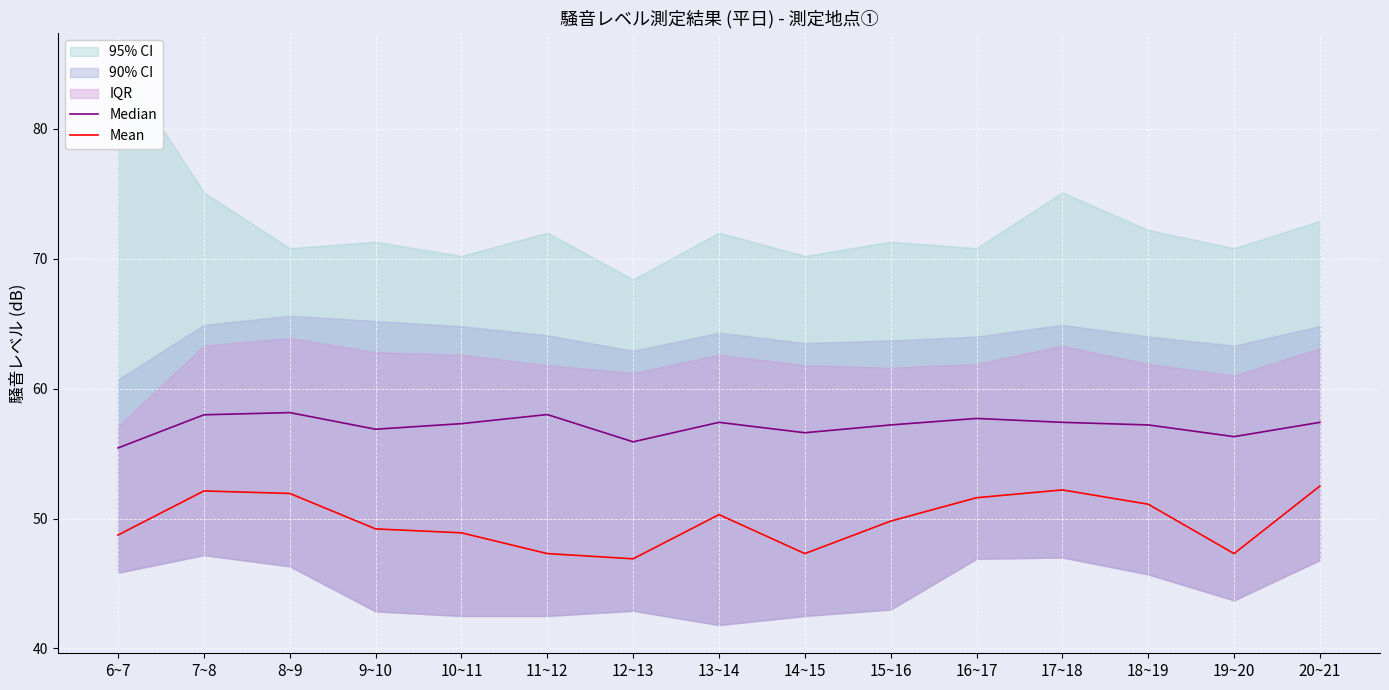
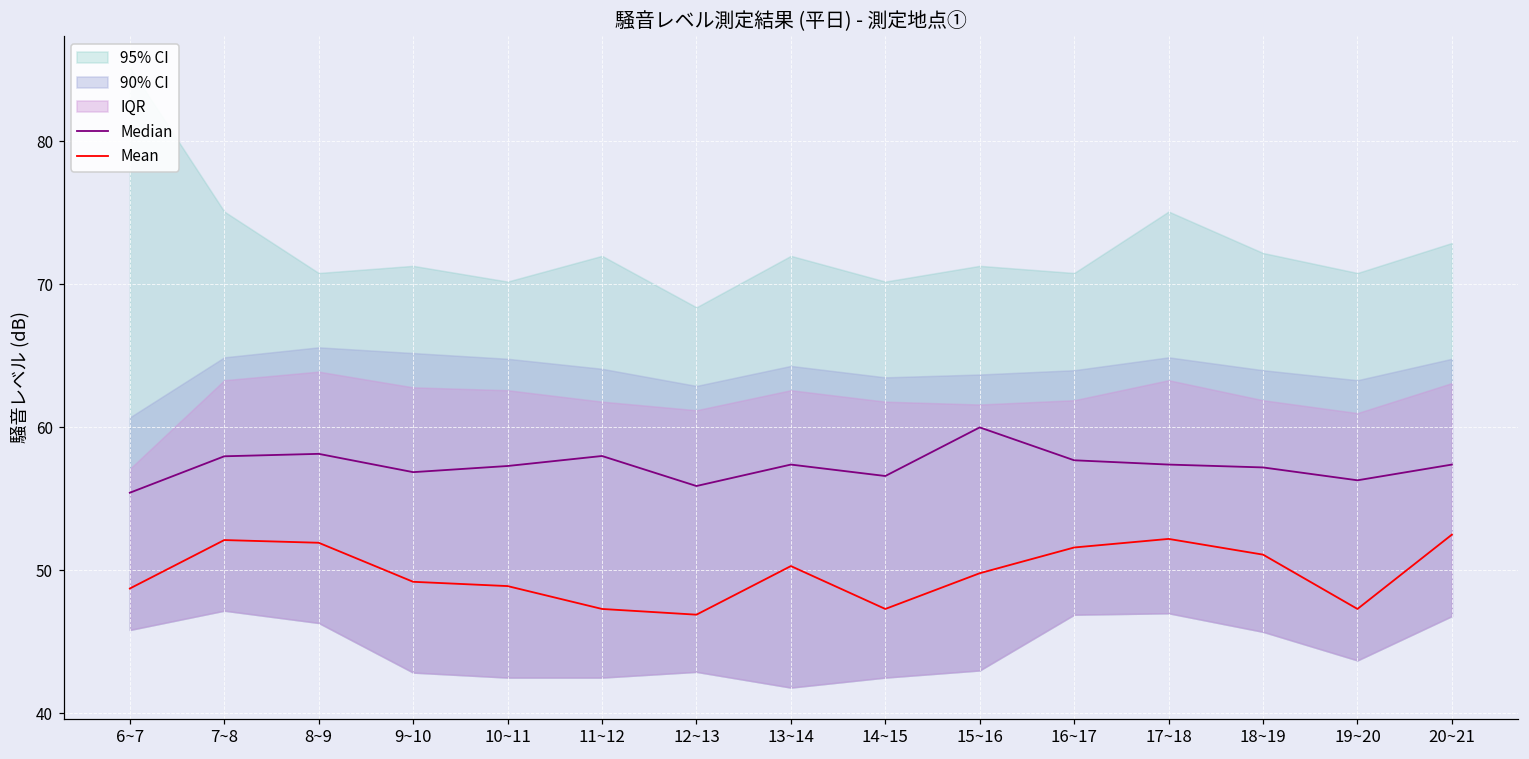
Median, 15~16: 57.2 -> 60.0
